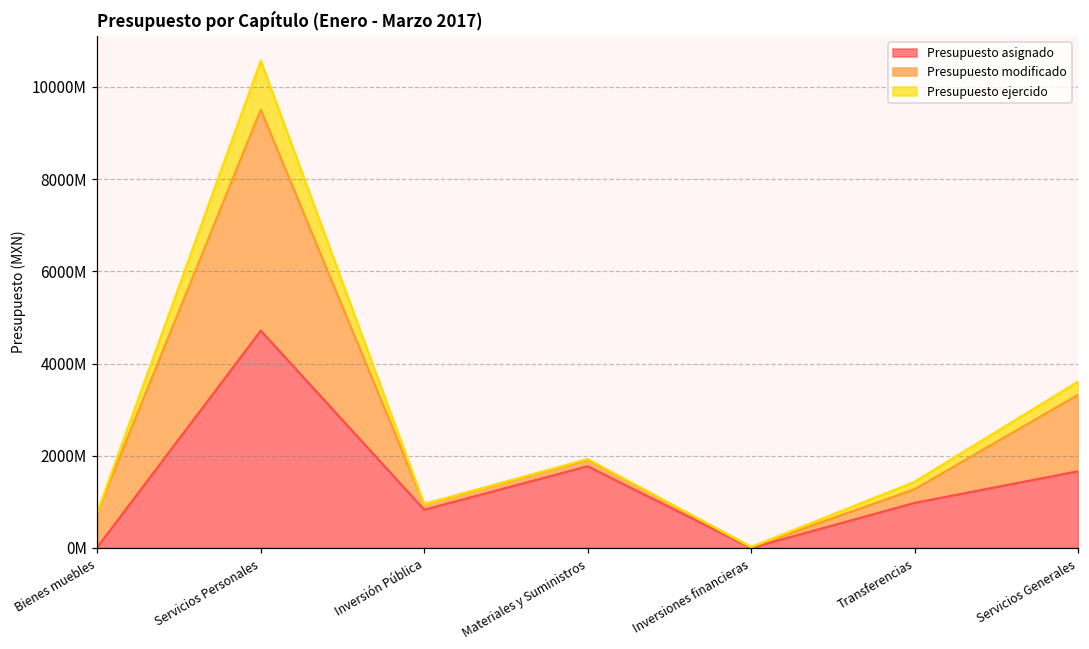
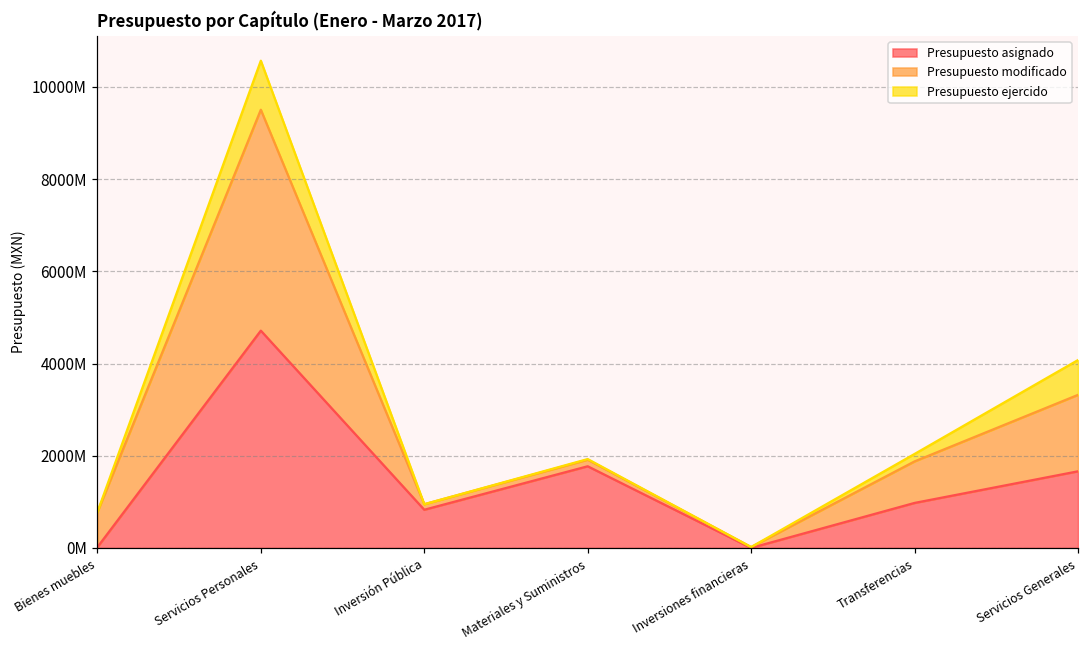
Presupuesto modificado, Transferencias: 300000000 -> 900000000
Presupuesto ejercido, Servicios Generales: 300000000 -> 800000000
